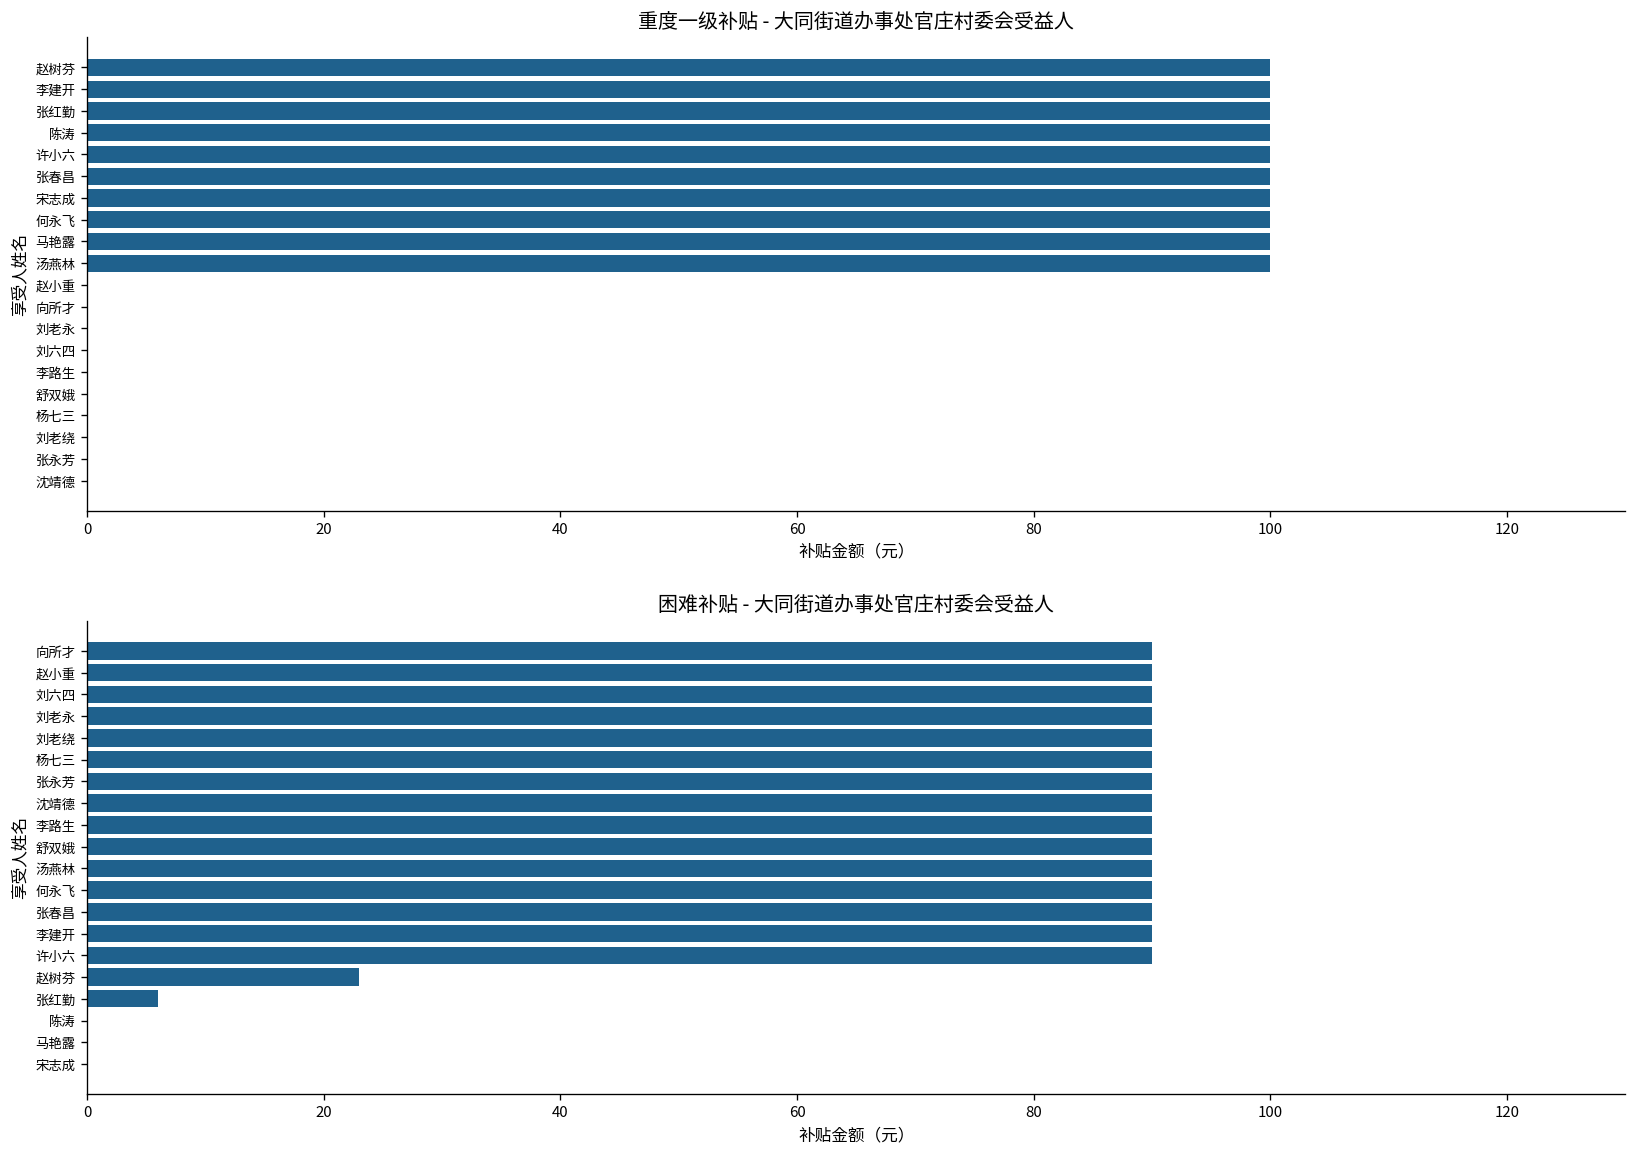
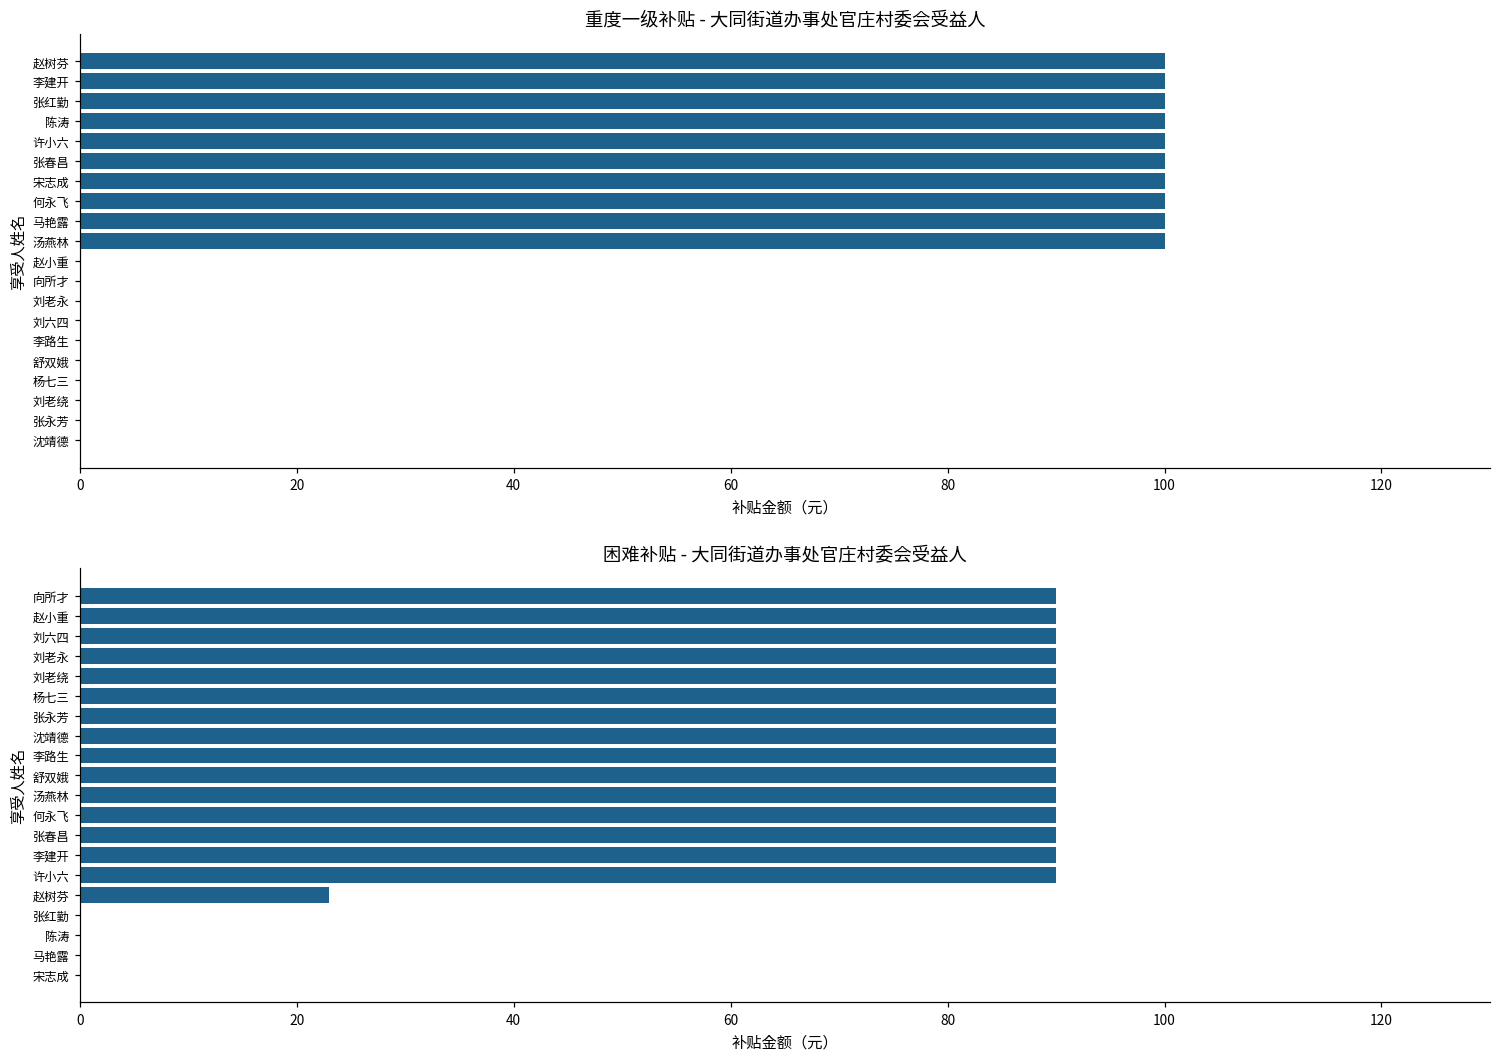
困难补贴 - 大同街道办事处官庄村委会受益人, 张红勤: 6 -> 0
